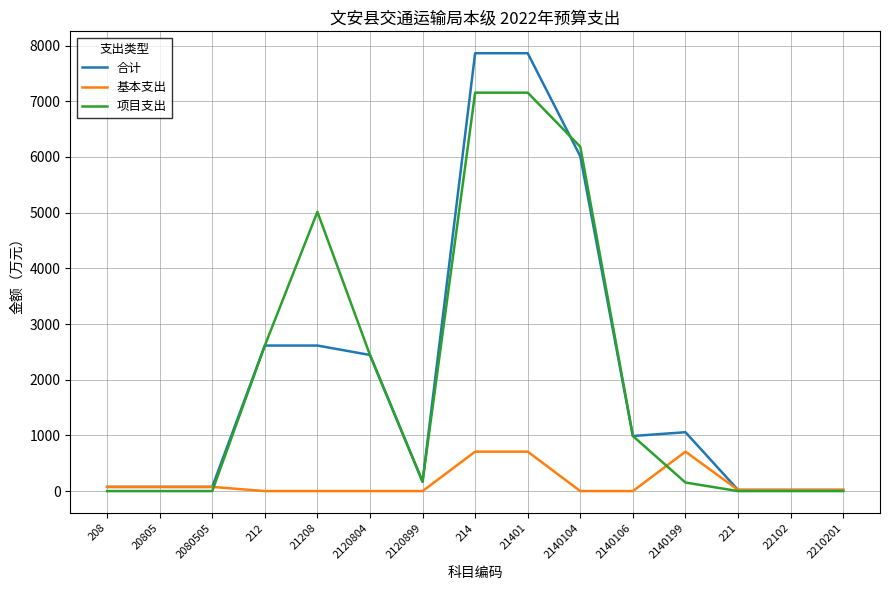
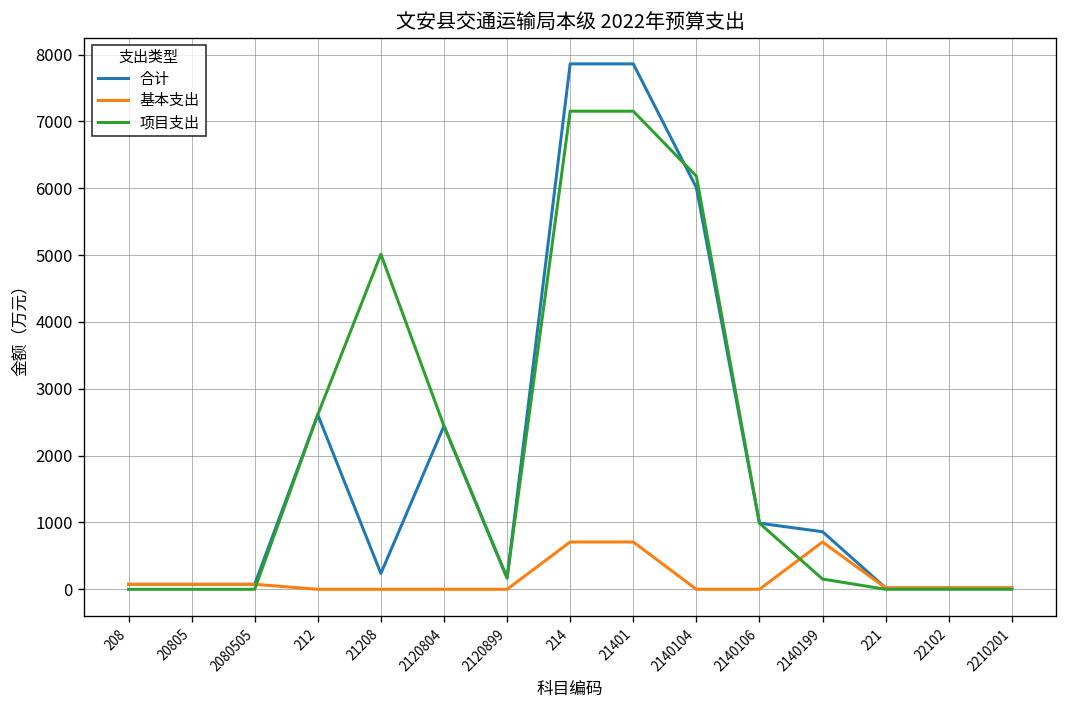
合计, 21208: 2600 -> 200
合计, 2140199: 1100 -> 900
